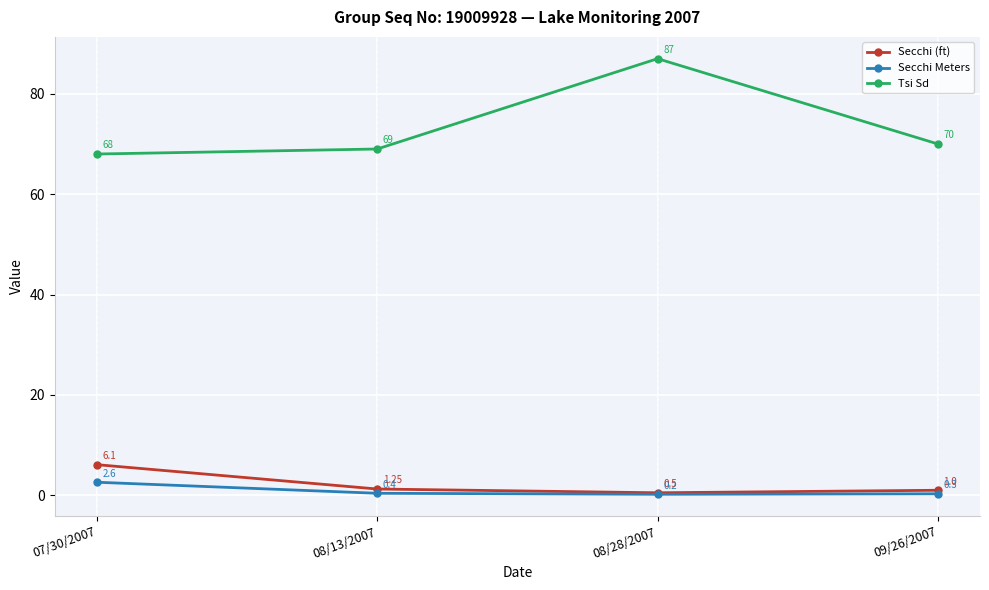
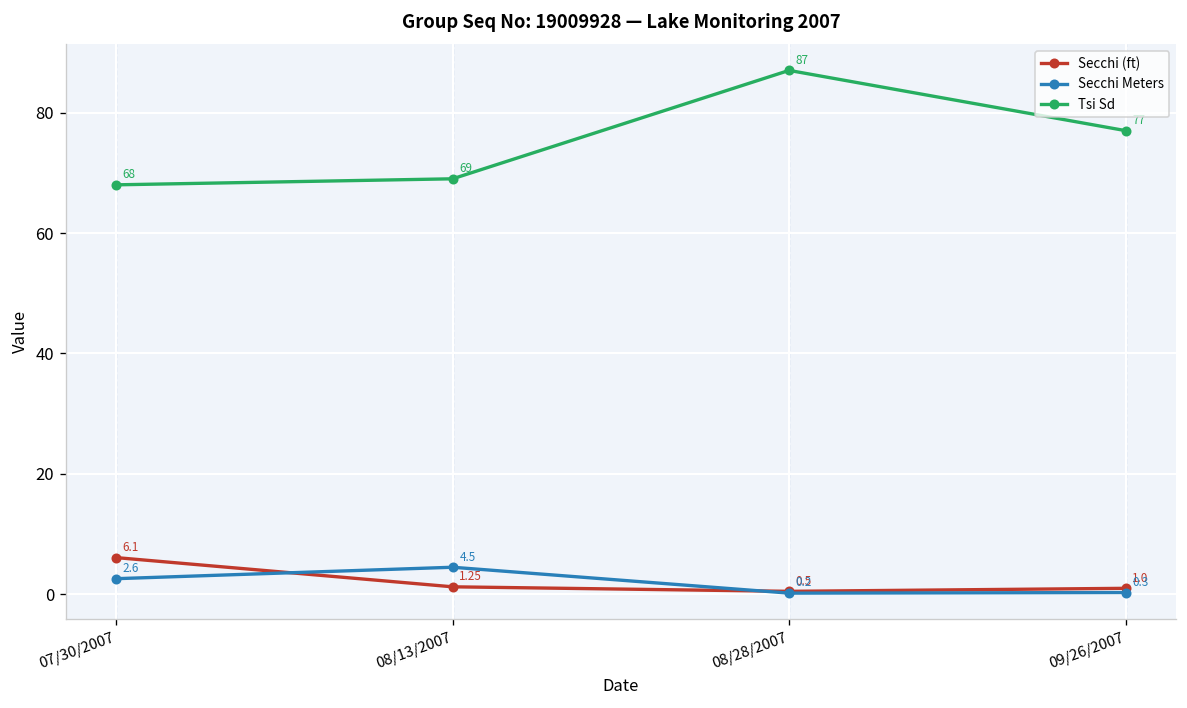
Secchi Meters, 08/13/2007: 0.4 -> 4.5
Tsi Sd, 09/26/2007: 70 -> 77
